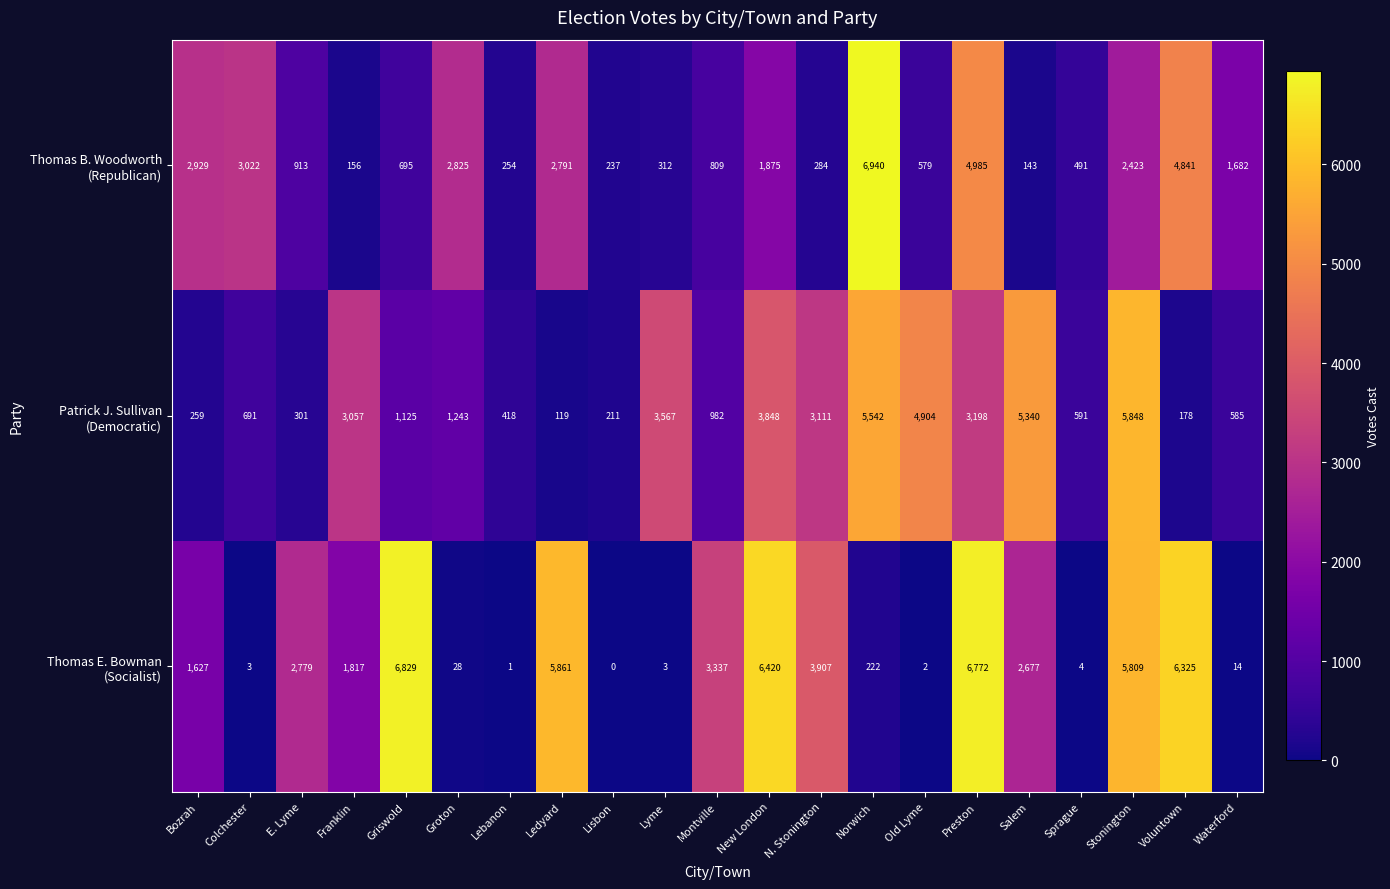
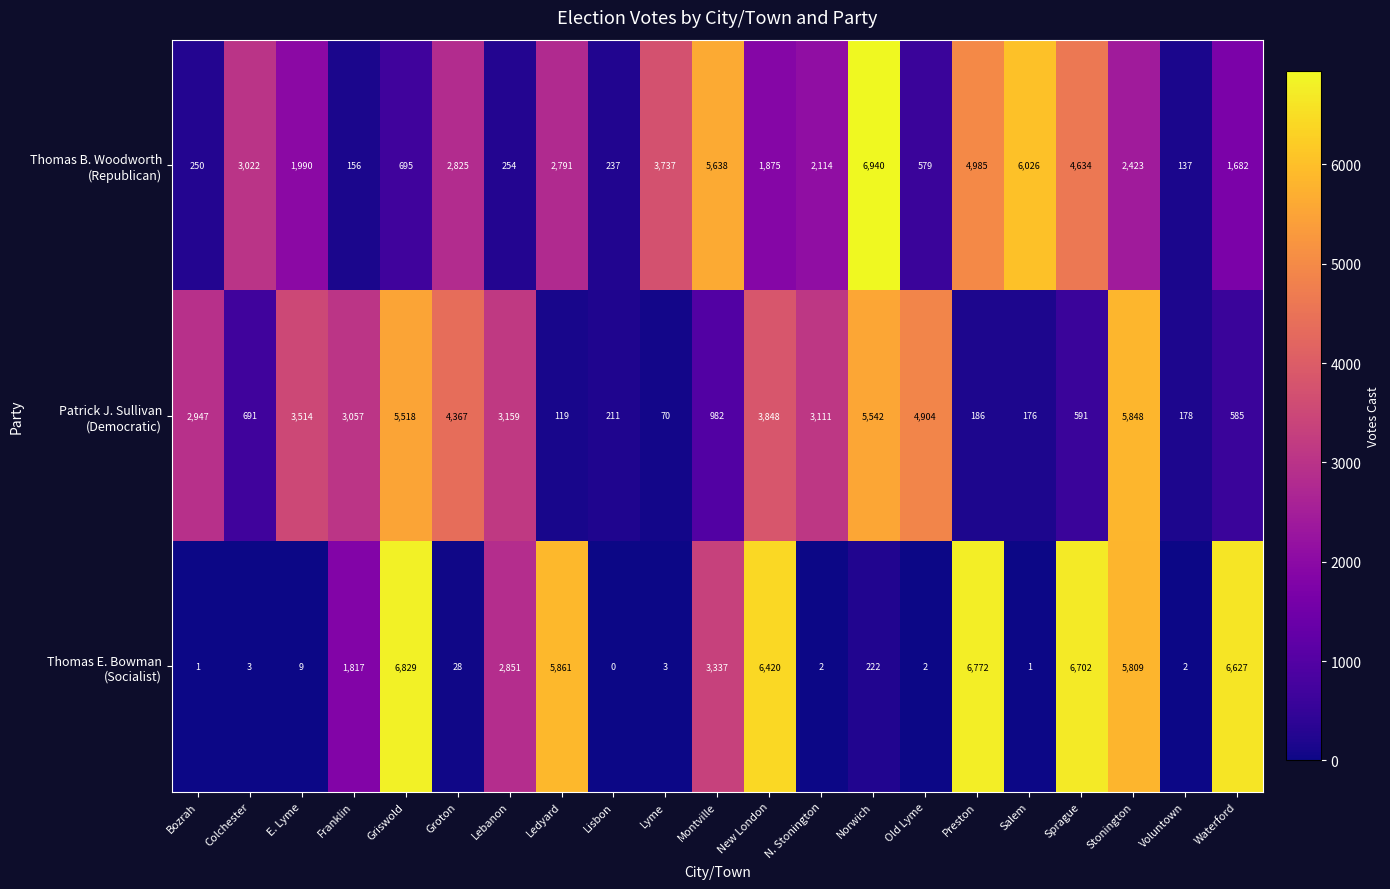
Thomas B. Woodworth (Republican), Bozrah: 2,929 -> 250
Thomas B. Woodworth (Republican), E. Lyme: 913 -> 1,990
Thomas B. Woodworth (Republican), Lyme: 312 -> 3,737
Thomas B. Woodworth (Republican), Montville: 809 -> 5,638
Thomas B. Woodworth (Republican), N. Stonington: 284 -> 2,114
Thomas B. Woodworth (Republican), Salem: 143 -> 6,026
Thomas B. Woodworth (Republican), Sprague: 491 -> 4,634
Thomas B. Woodworth (Republican), Voluntown: 4,841 -> 137
Patrick J. Sullivan (Democratic), Bozrah: 259 -> 2,947
Patrick J. Sullivan (Democratic), E. Lyme: 301 -> 3,514
Patrick J. Sullivan (Democratic), Griswold: 1,125 -> 5,518
Patrick J. Sullivan (Democratic), Groton: 1,243 -> 4,367
Patrick J. Sullivan (Democratic), Lebanon: 418 -> 3,159
Patrick J. Sullivan (Democratic), Lyme: 3,567 -> 70
Patrick J. Sullivan (Democratic), Preston: 3,198 -> 186
Patrick J. Sullivan (Democratic), Salem: 5,340 -> 176
Thomas E. Bowman (Socialist), Bozrah: 1,627 -> 1
Thomas E. Bowman (Socialist), E. Lyme: 2,779 -> 9
Thomas E. Bowman (Socialist), Lebanon: 1 -> 2,851
Thomas E. Bowman (Socialist), N. Stonington: 3,907 -> 2
Thomas E. Bowman (Socialist), Salem: 2,677 -> 1
Thomas E. Bowman (Socialist), Sprague: 4 -> 6,702
Thomas E. Bowman (Socialist), Voluntown: 6,325 -> 2
Thomas E. Bowman (Socialist), Waterford: 14 -> 6,627
